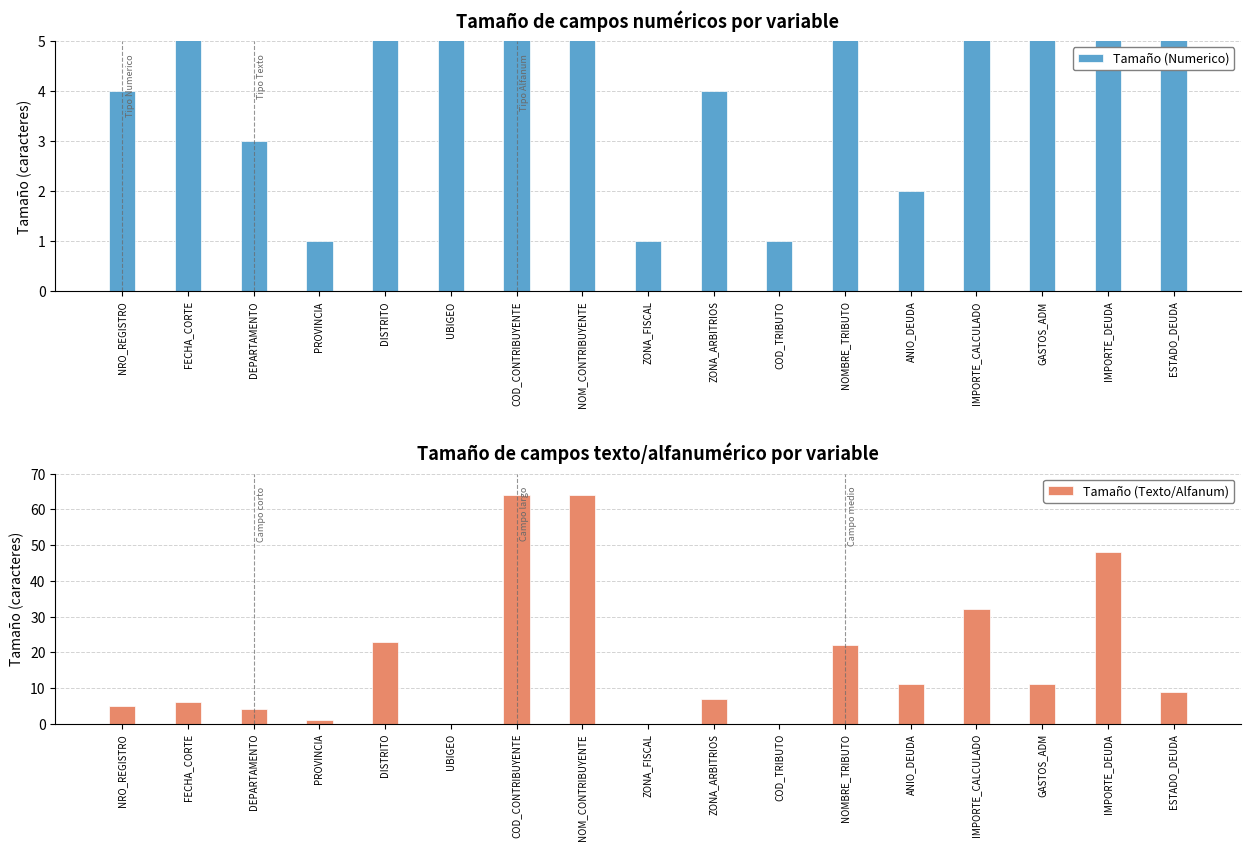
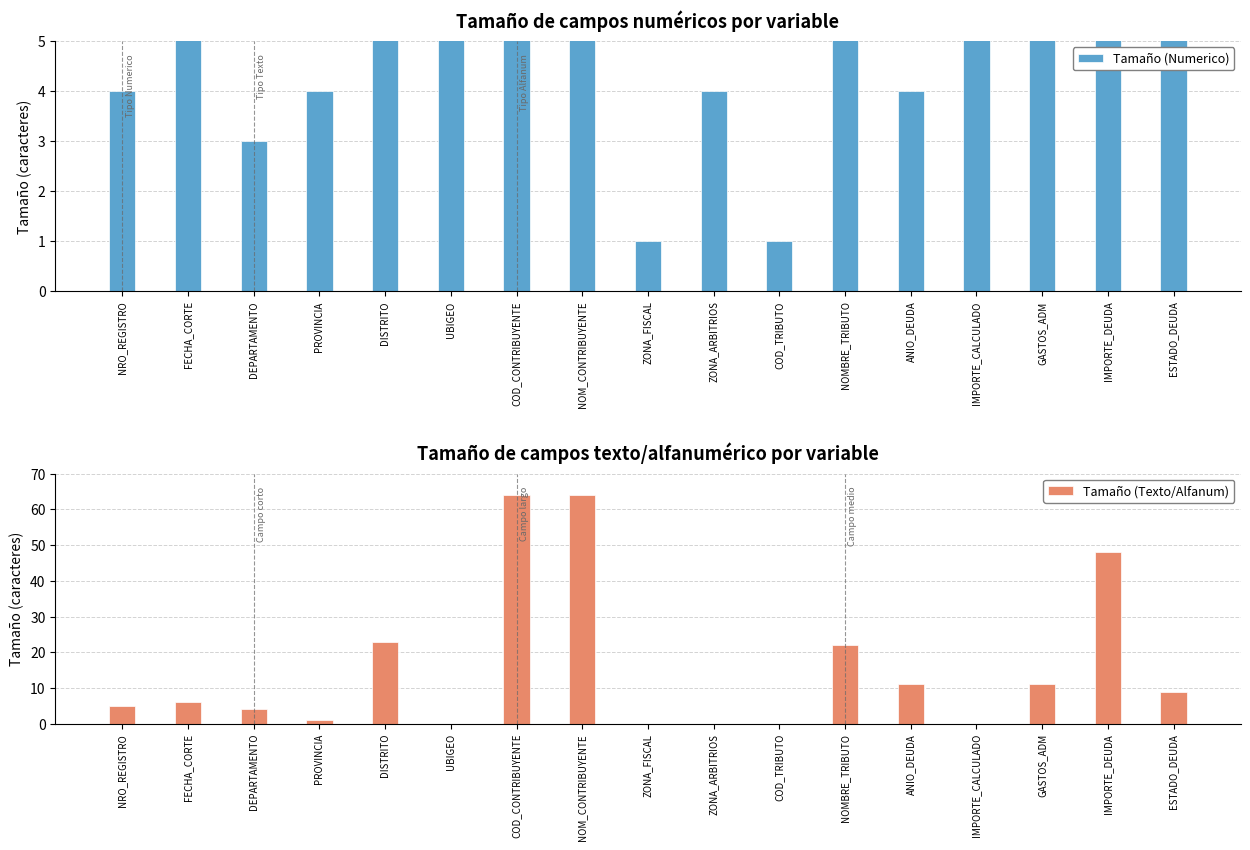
Tamaño de campos numéricos por variable, PROVINCIA: 1 -> 4
Tamaño de campos numéricos por variable, ANIO_DEUDA: 2 -> 4
Tamaño de campos texto/alfanumérico por variable, ZONA_ARBITRIOS: 7 -> 0
Tamaño de campos texto/alfanumérico por variable, IMPORTE_CALCULADO: 32 -> 0
